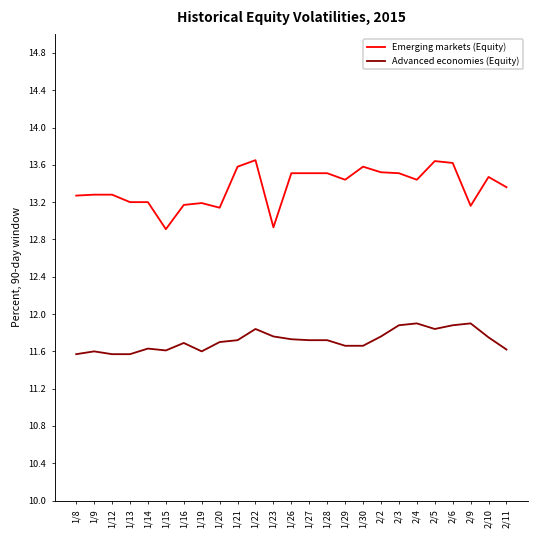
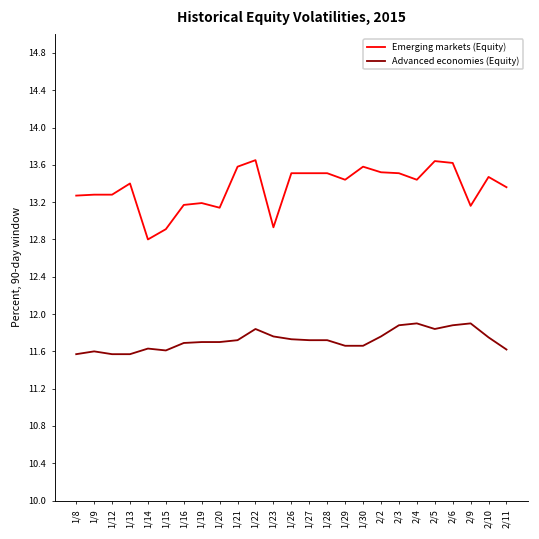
Emerging markets (Equity), 1/13: 13.2 -> 13.4
Emerging markets (Equity), 1/14: 13.2 -> 12.8
Advanced economies (Equity), 1/19: 11.6 -> 11.7
